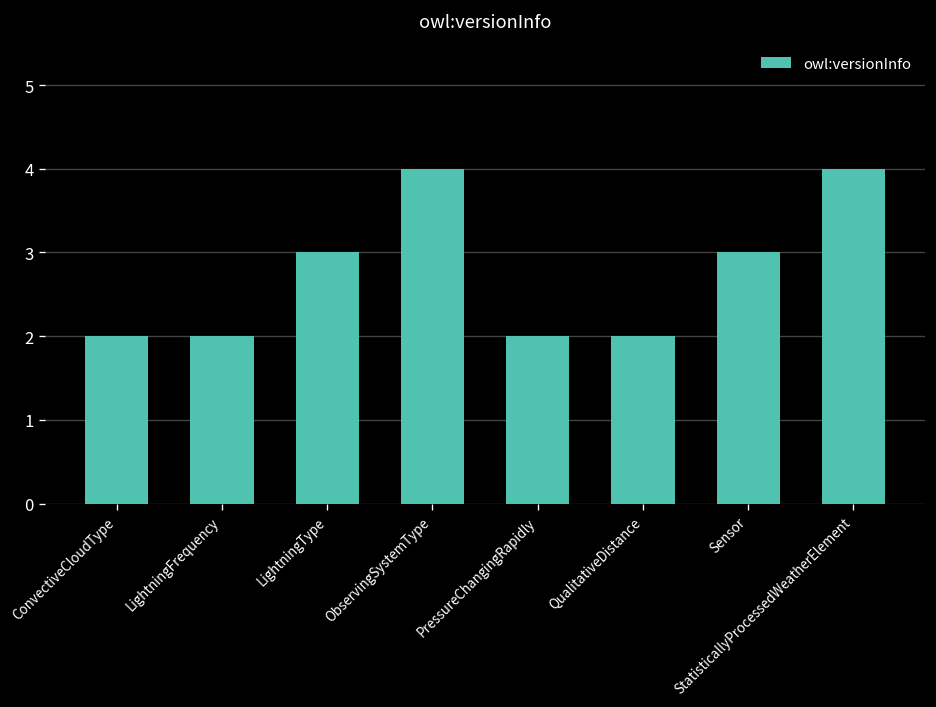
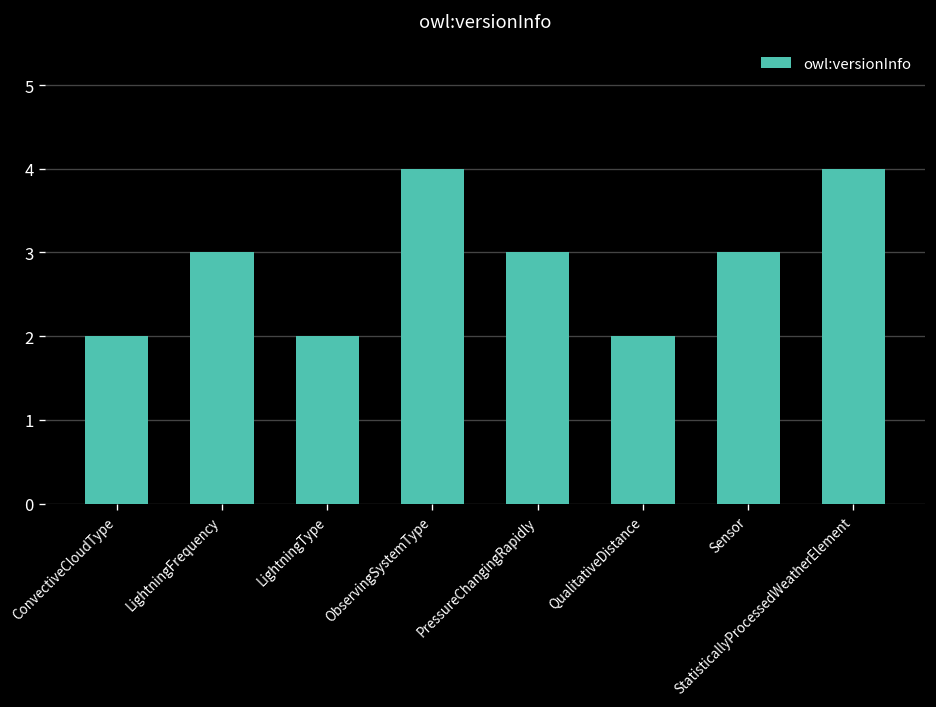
LightningFrequency: 2 -> 3
LightningType: 3 -> 2
PressureChangingRapidly: 2 -> 3
